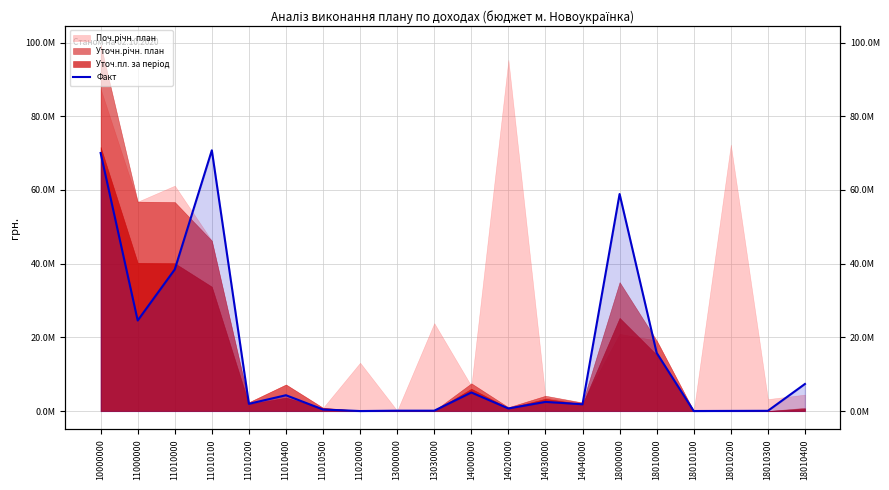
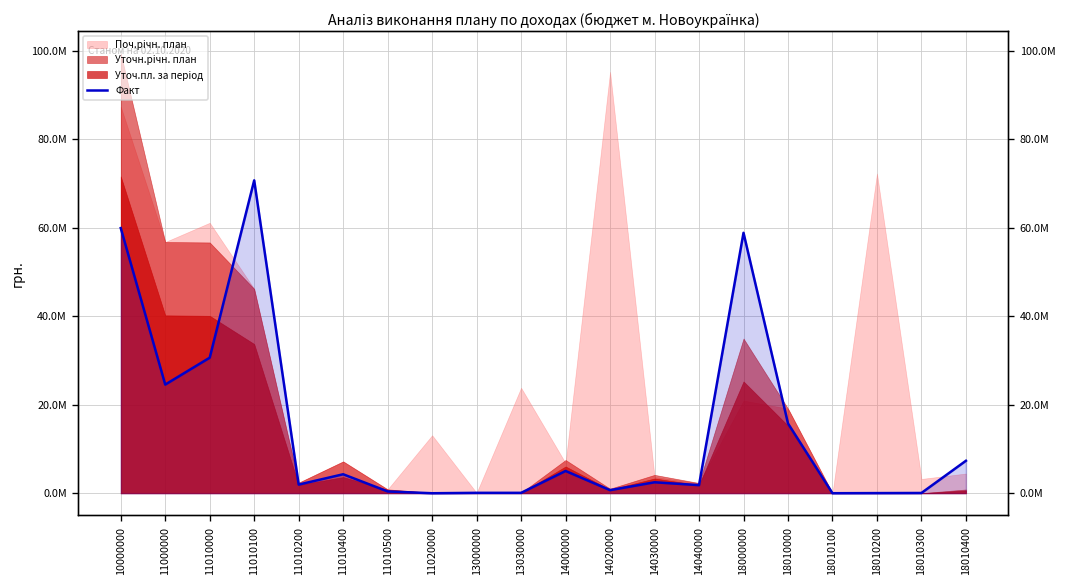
Факт, 10000000: 70000000 -> 60000000
Факт, 11010000: 38000000 -> 31000000
